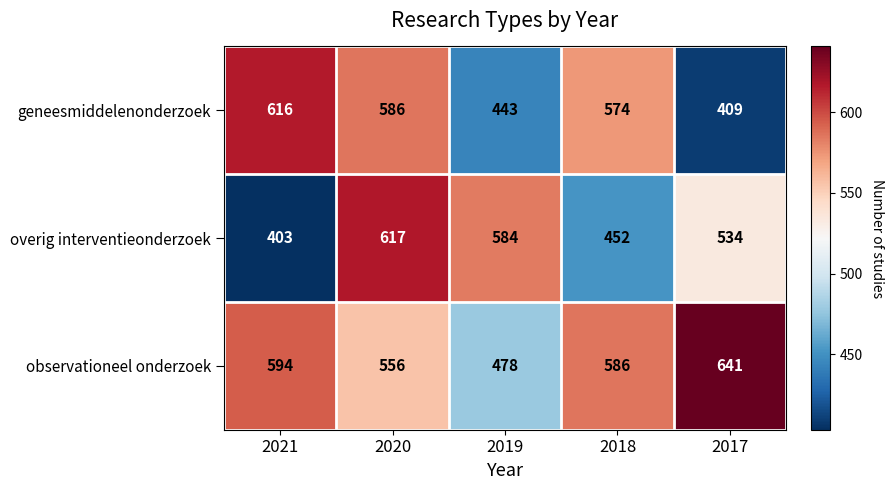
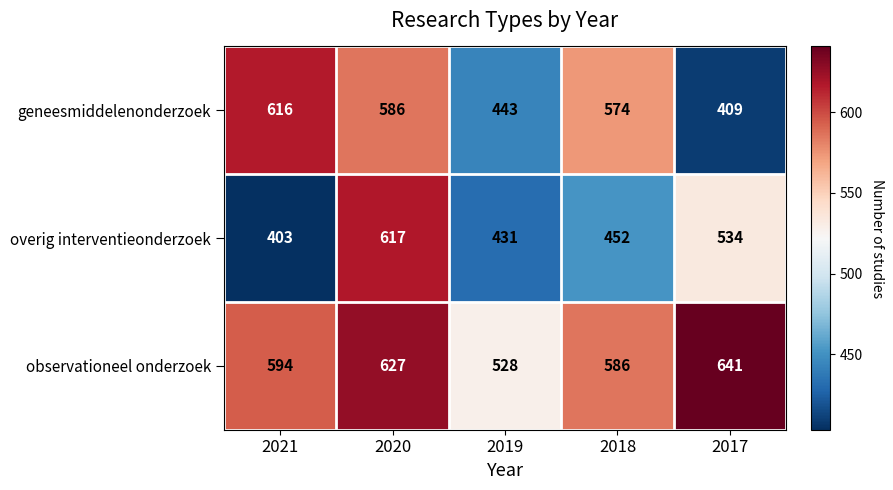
overig interventieonderzoek, 2019: 584 -> 431
observationeel onderzoek, 2020: 556 -> 627
observationeel onderzoek, 2019: 478 -> 528
